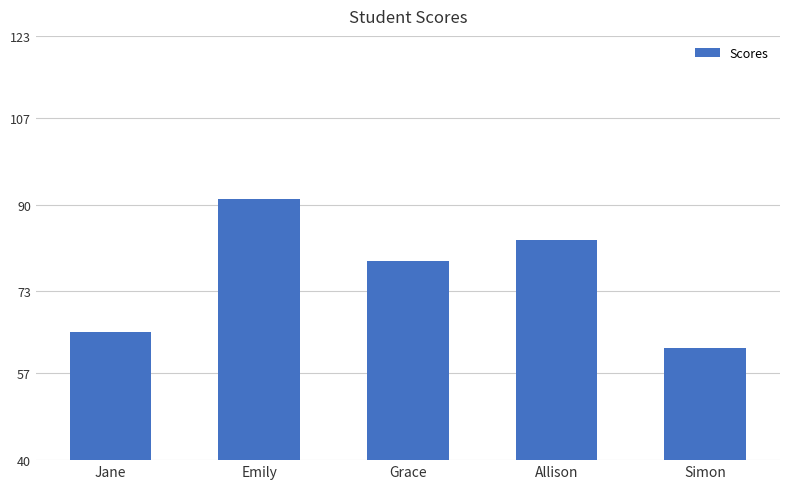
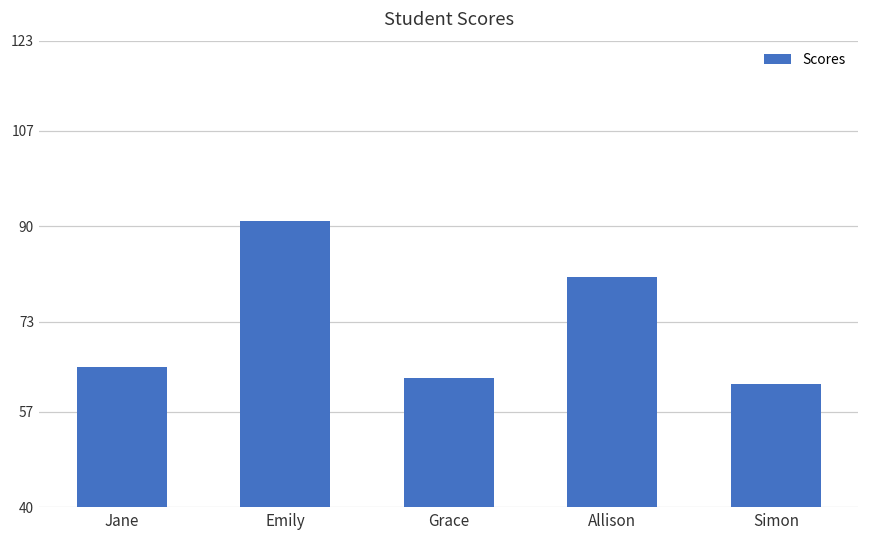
Grace: 79 -> 63
Allison: 83 -> 81
